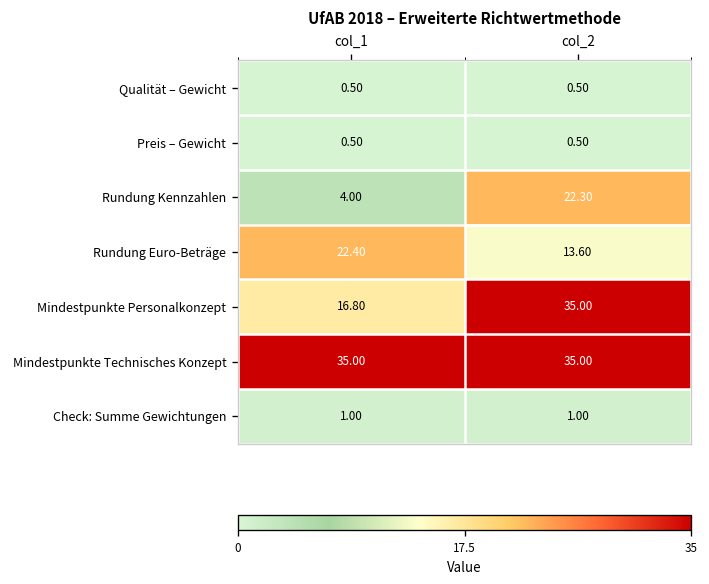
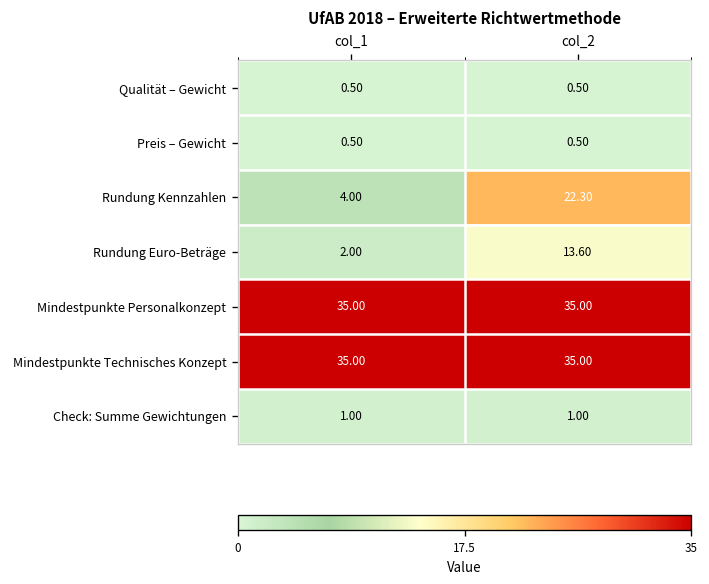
Rundung Euro-Beträge, col_1: 22.40 -> 2.00
Mindestpunkte Personalkonzept, col_1: 16.80 -> 35.00
